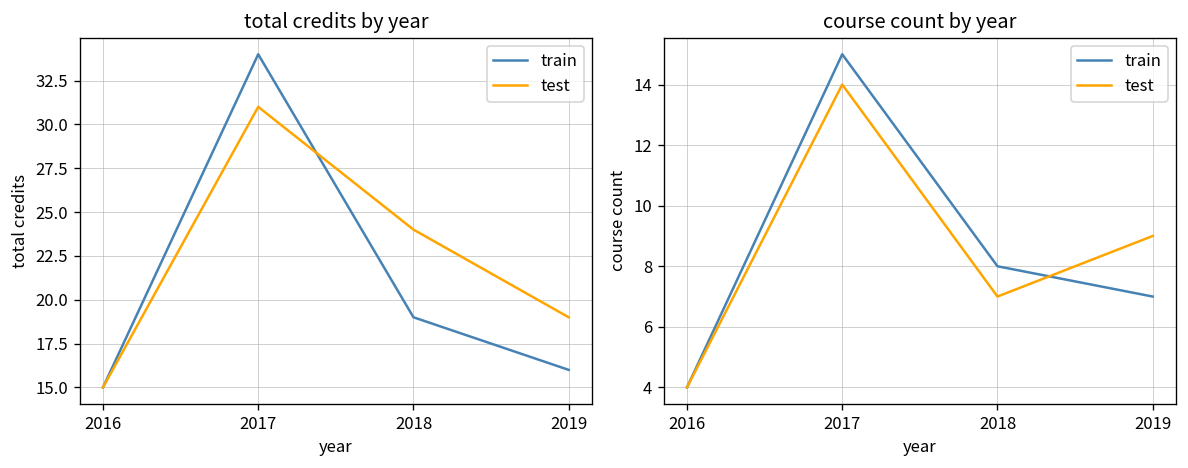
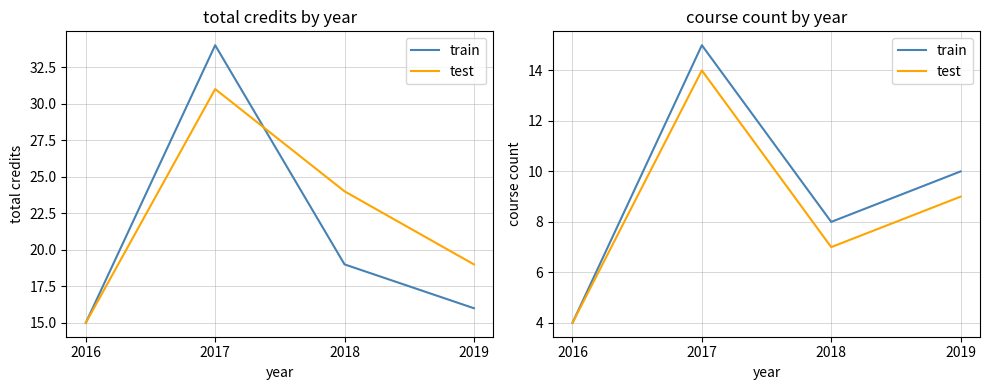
course count by year, train, 2019: 7 -> 10
